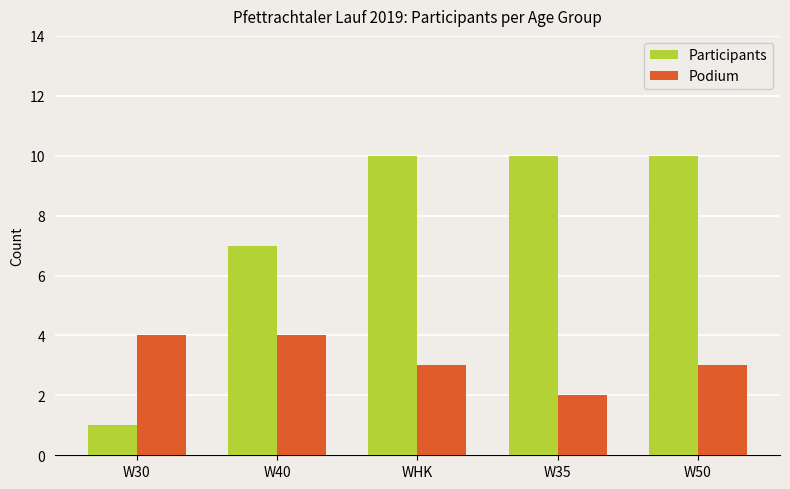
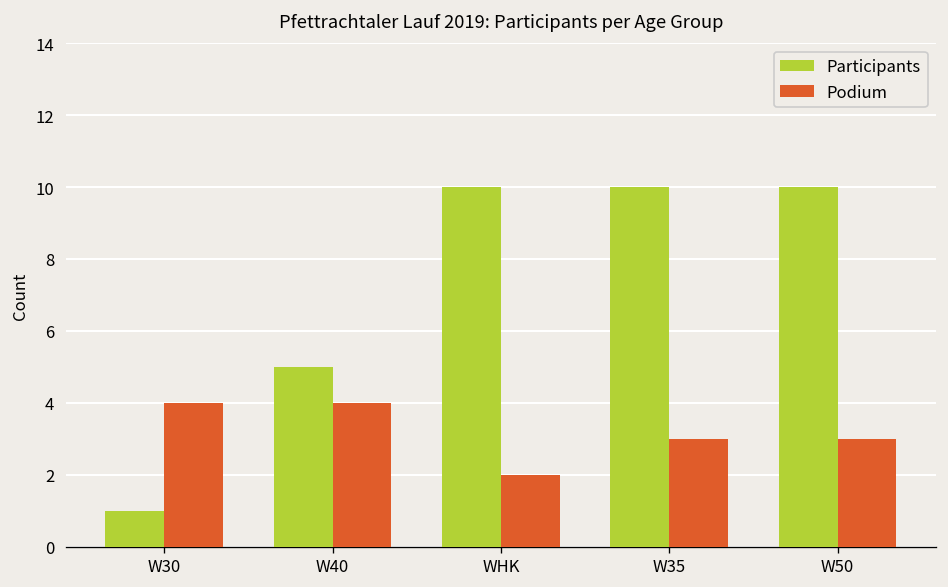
Participants, W40: 7 -> 5
Podium, WHK: 3 -> 2
Podium, W35: 2 -> 3
